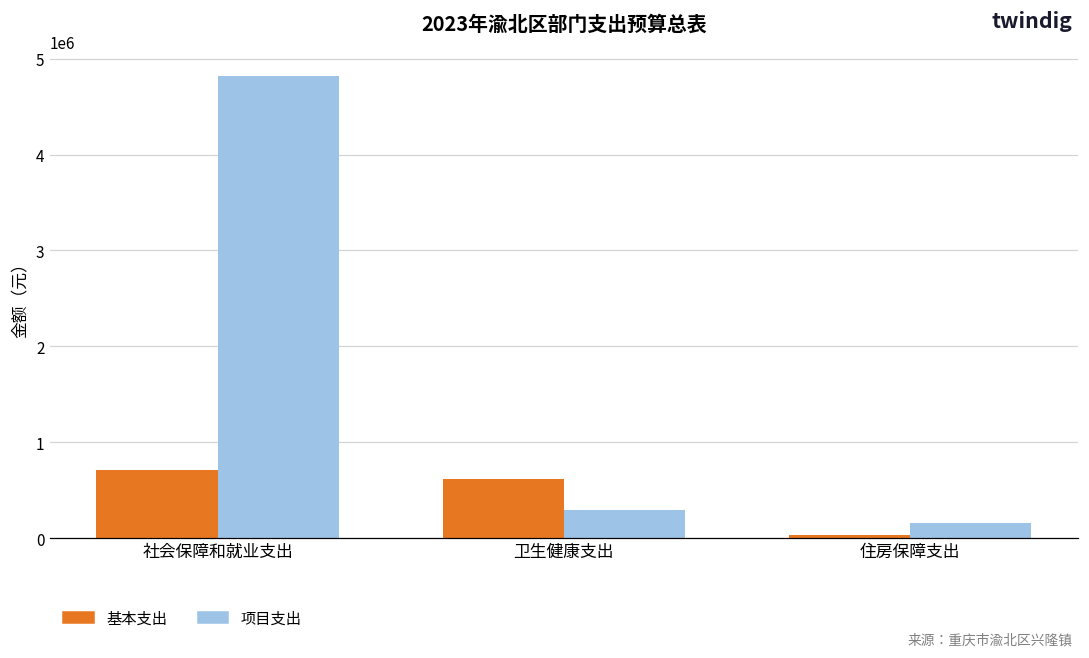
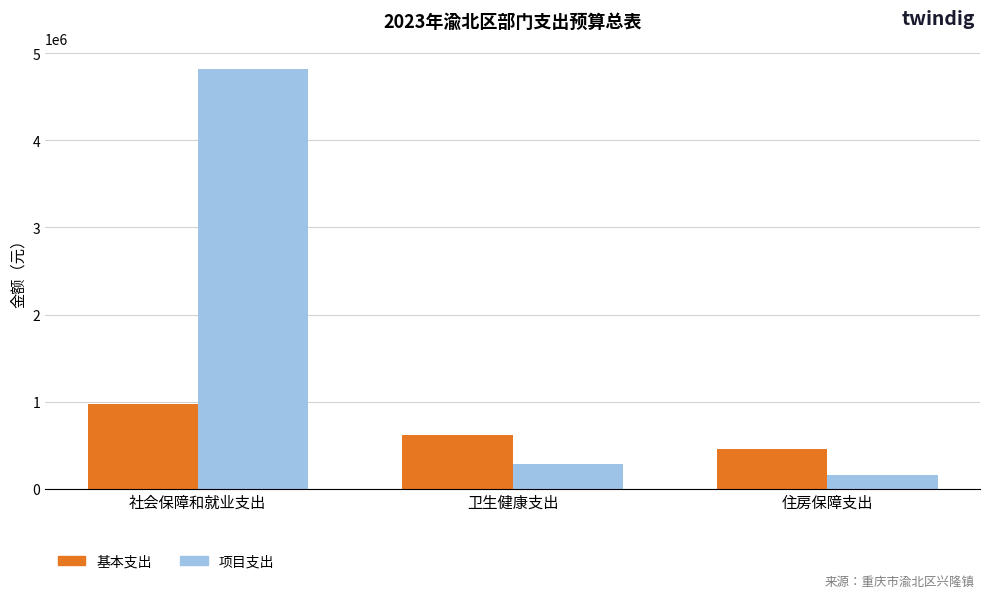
基本支出, 社会保障和就业支出: 700000 -> 1000000
基本支出, 住房保障支出: 0 -> 500000
